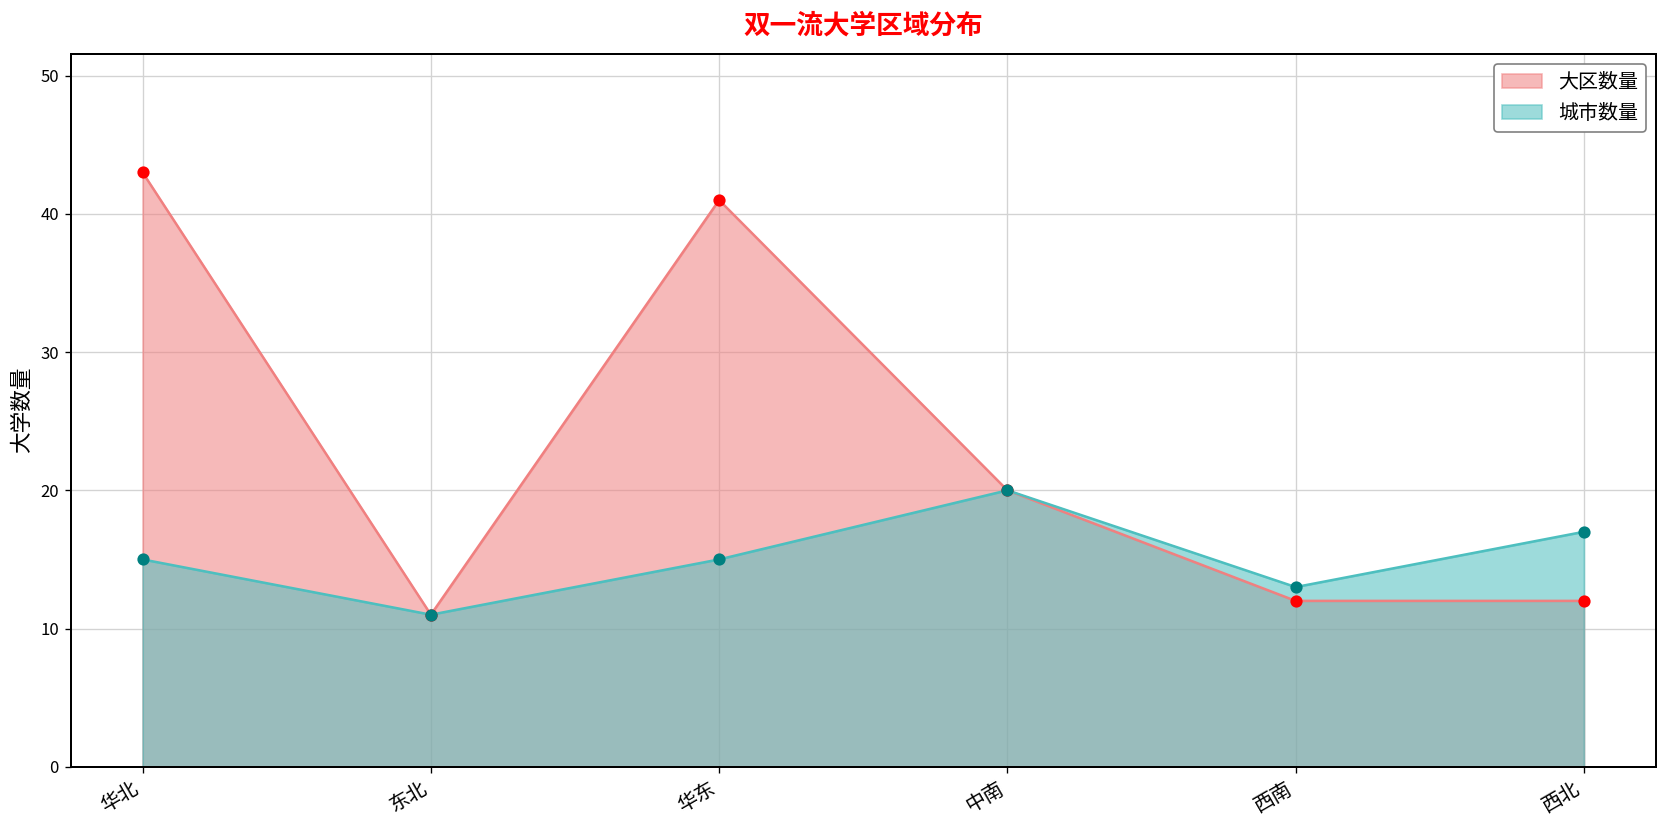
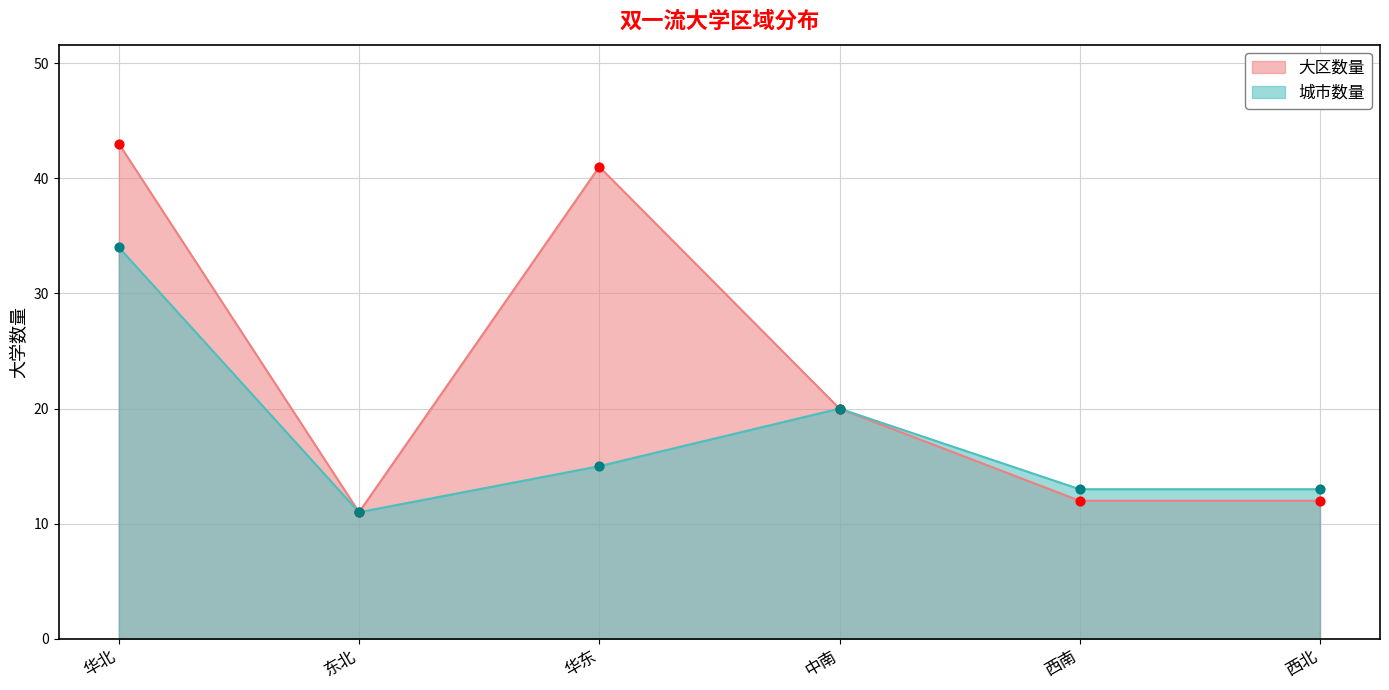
城市数量, 华北: 15 -> 34
城市数量, 西北: 17 -> 13
